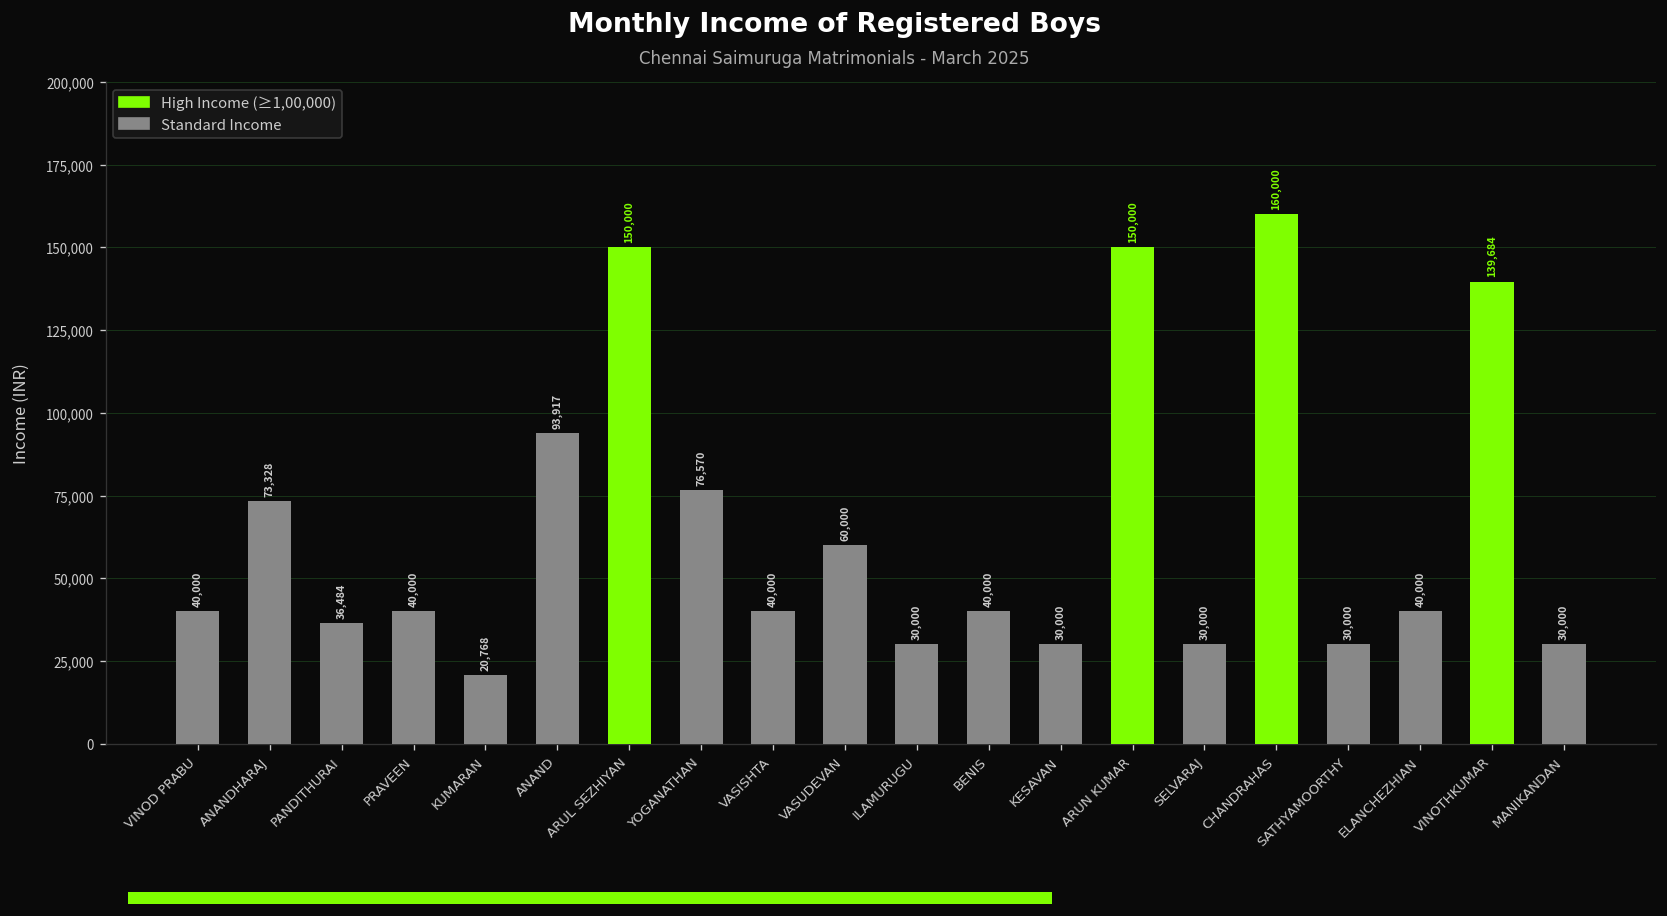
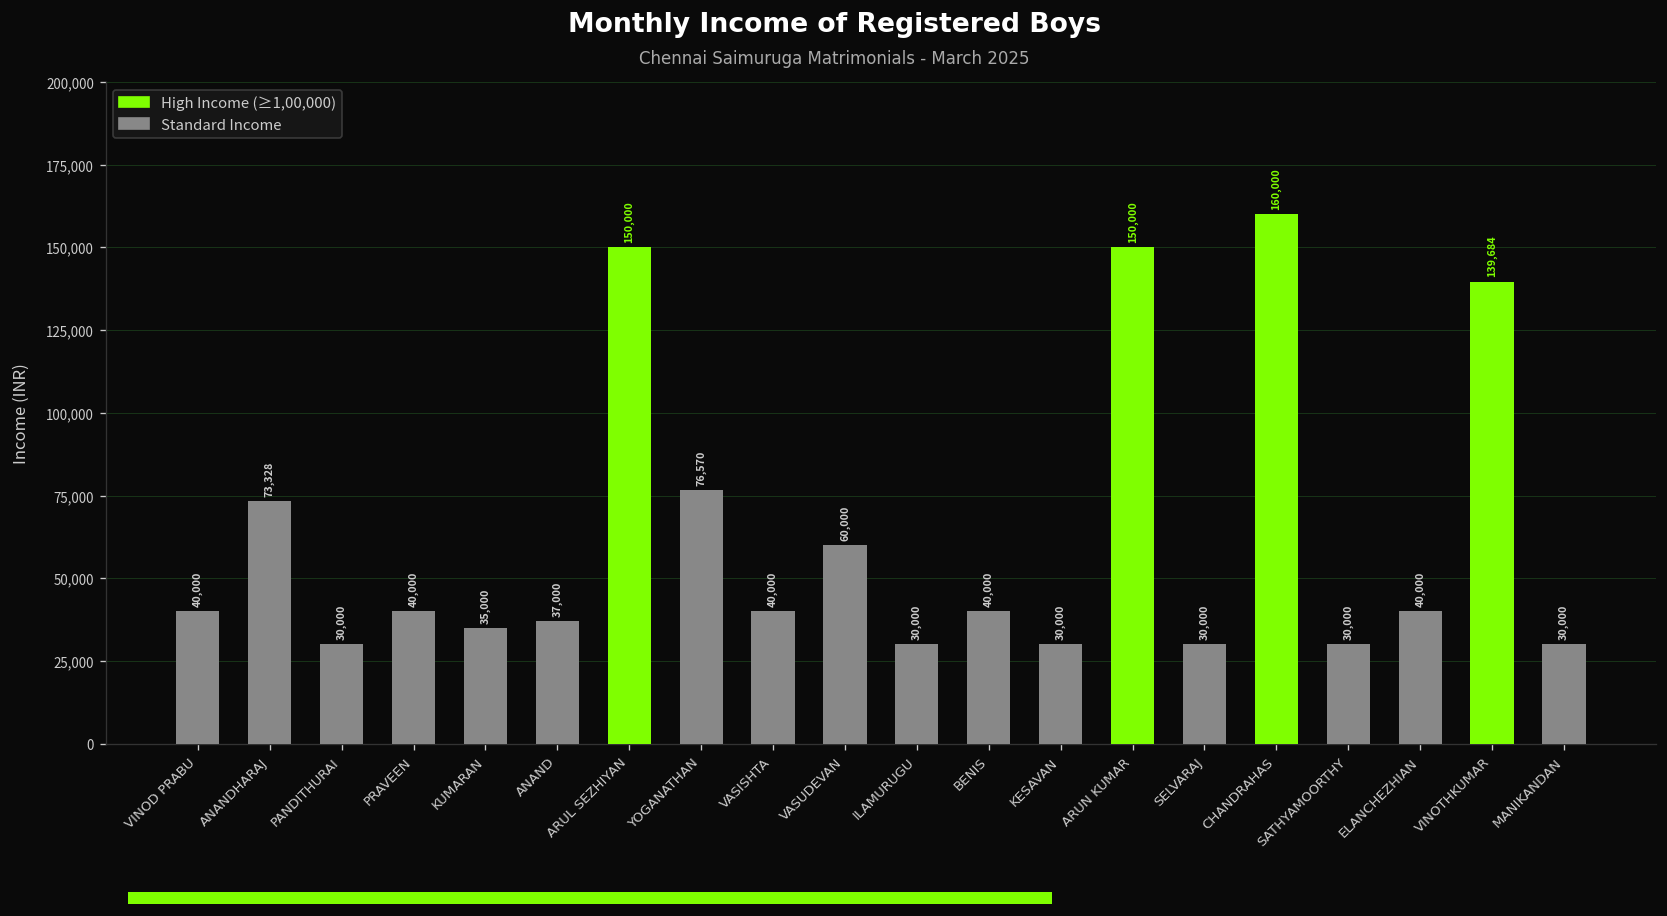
PANDITHURAI: 36,484 -> 30,000
KUMARAN: 20,768 -> 35,000
ANAND: 93,917 -> 37,000
